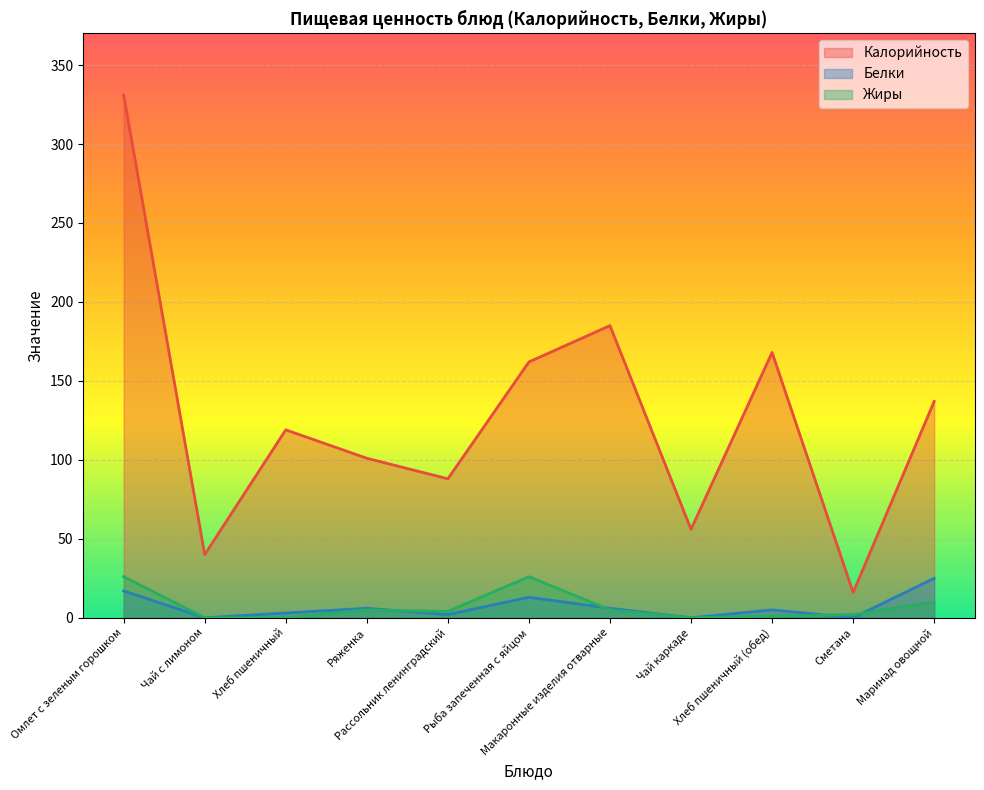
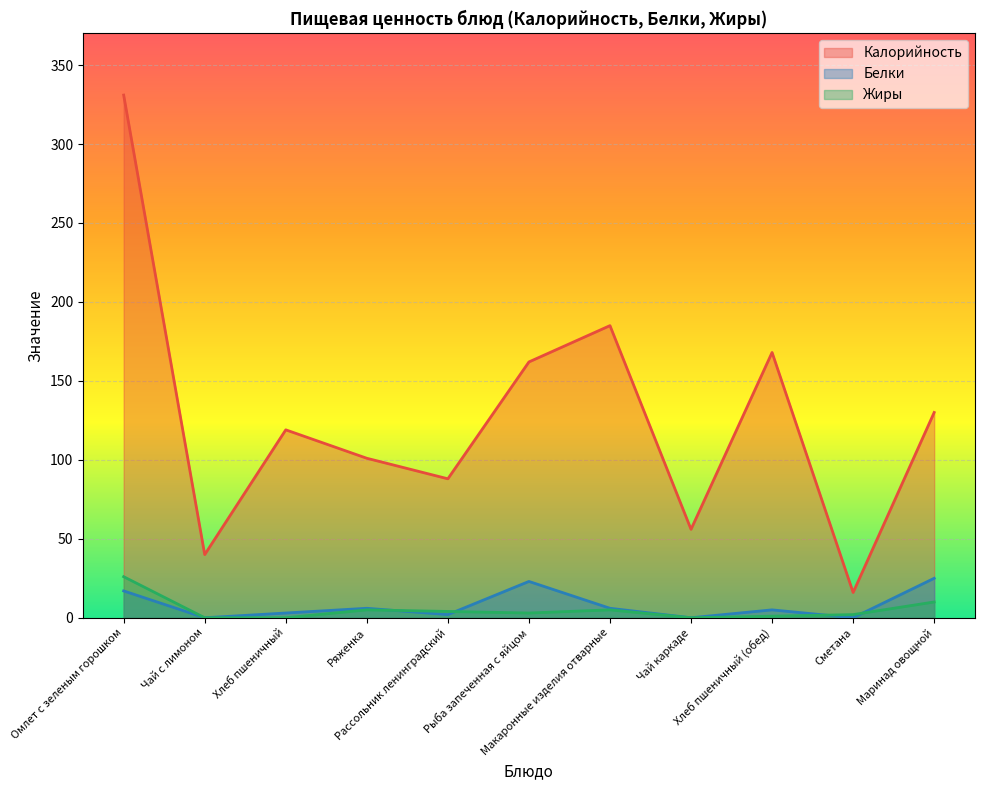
Белки, Рыба запеченная с яйцом: 13 -> 23
Жиры, Рыба запеченная с яйцом: 26 -> 3
Калорийность, Маринад овощной: 137 -> 130
